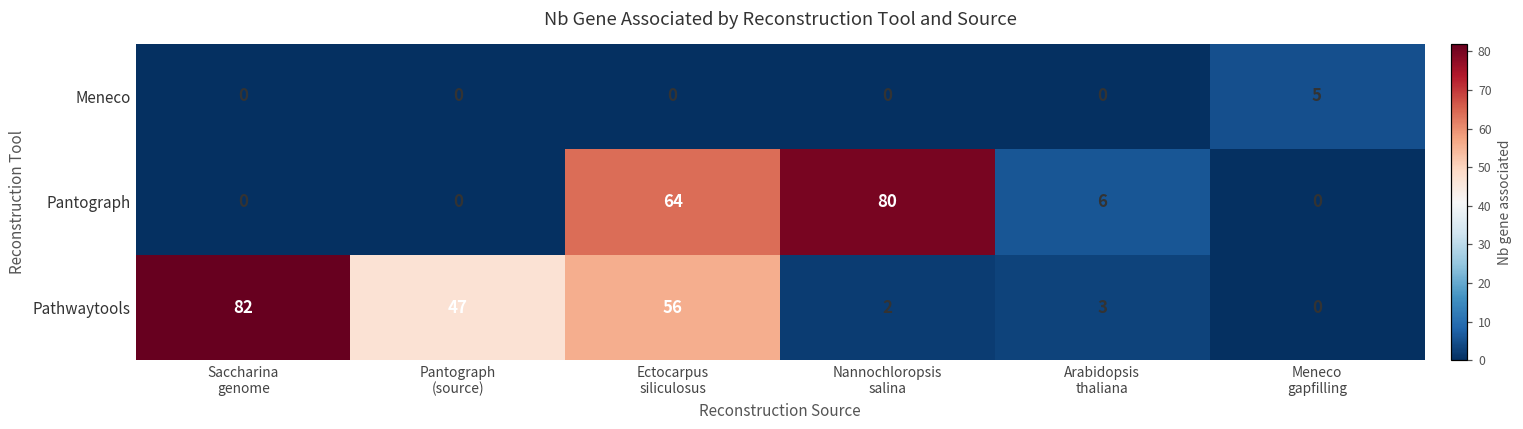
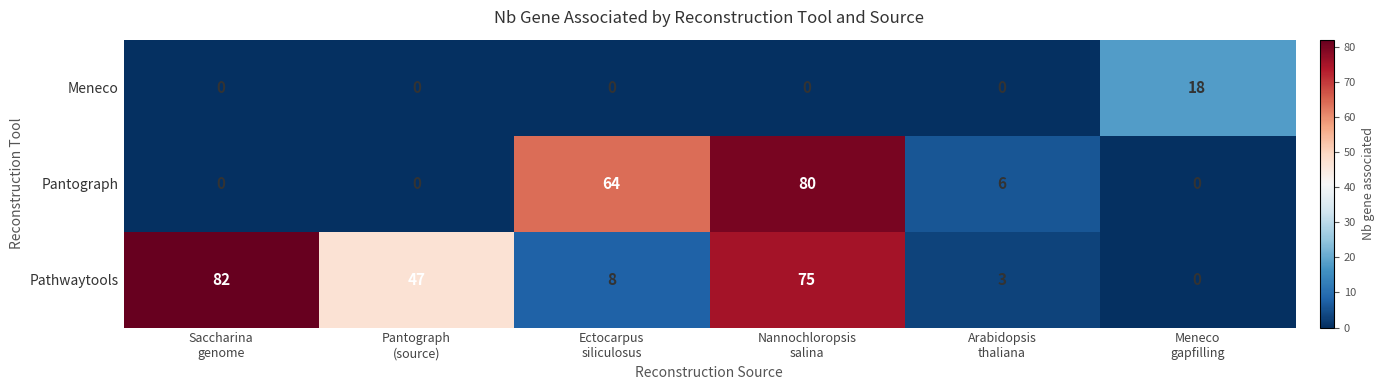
Meneco, Meneco gapfilling: 5 -> 18
Pathwaytools, Ectocarpus siliculosus: 56 -> 8
Pathwaytools, Nannochloropsis salina: 2 -> 75
